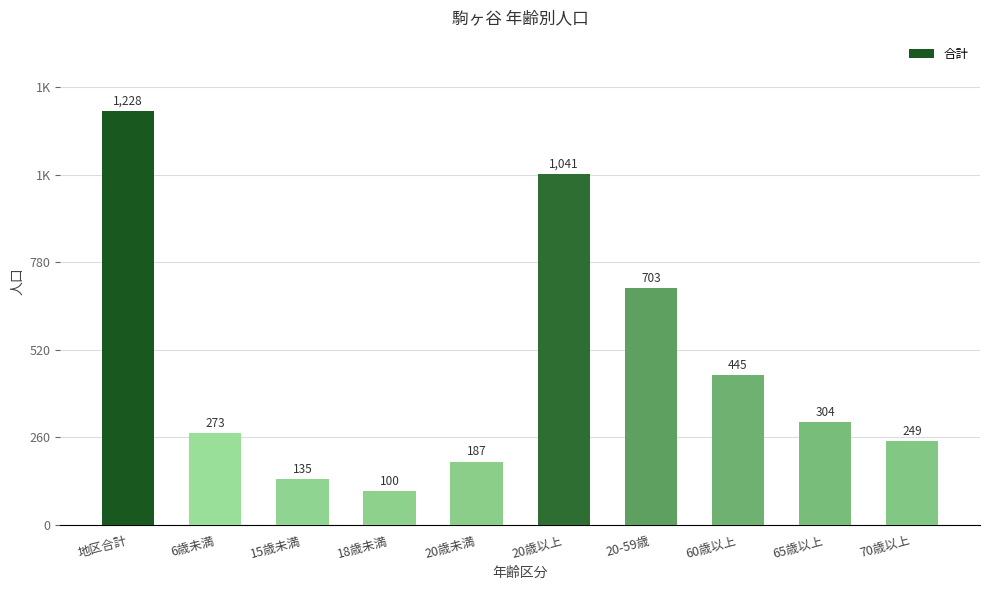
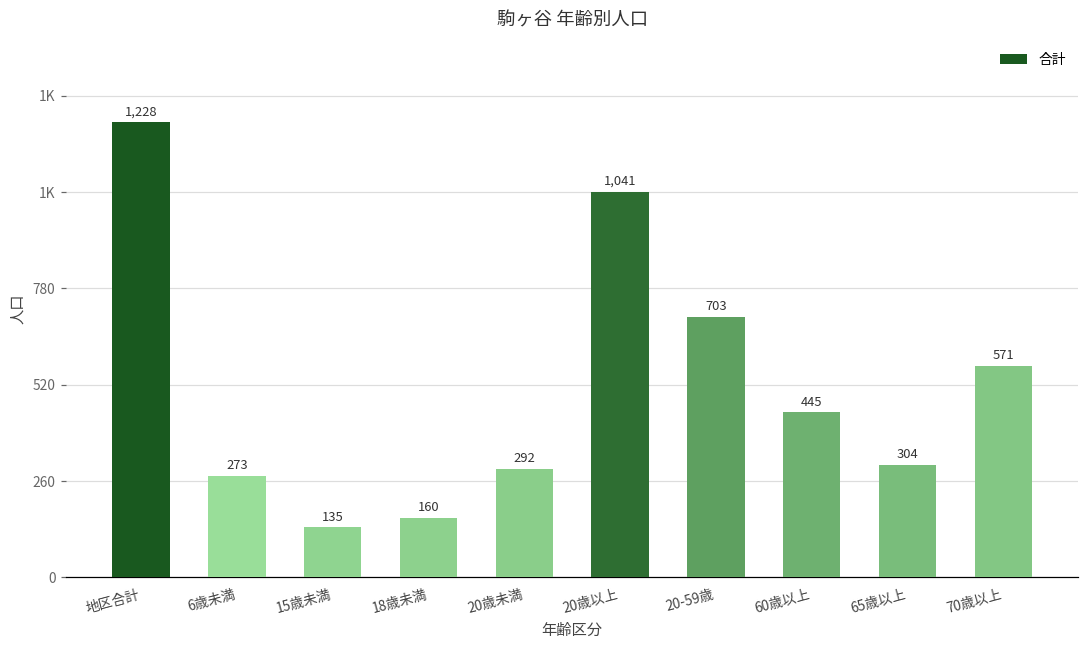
18歳未満: 100 -> 160
20歳未満: 187 -> 292
70歳以上: 249 -> 571
